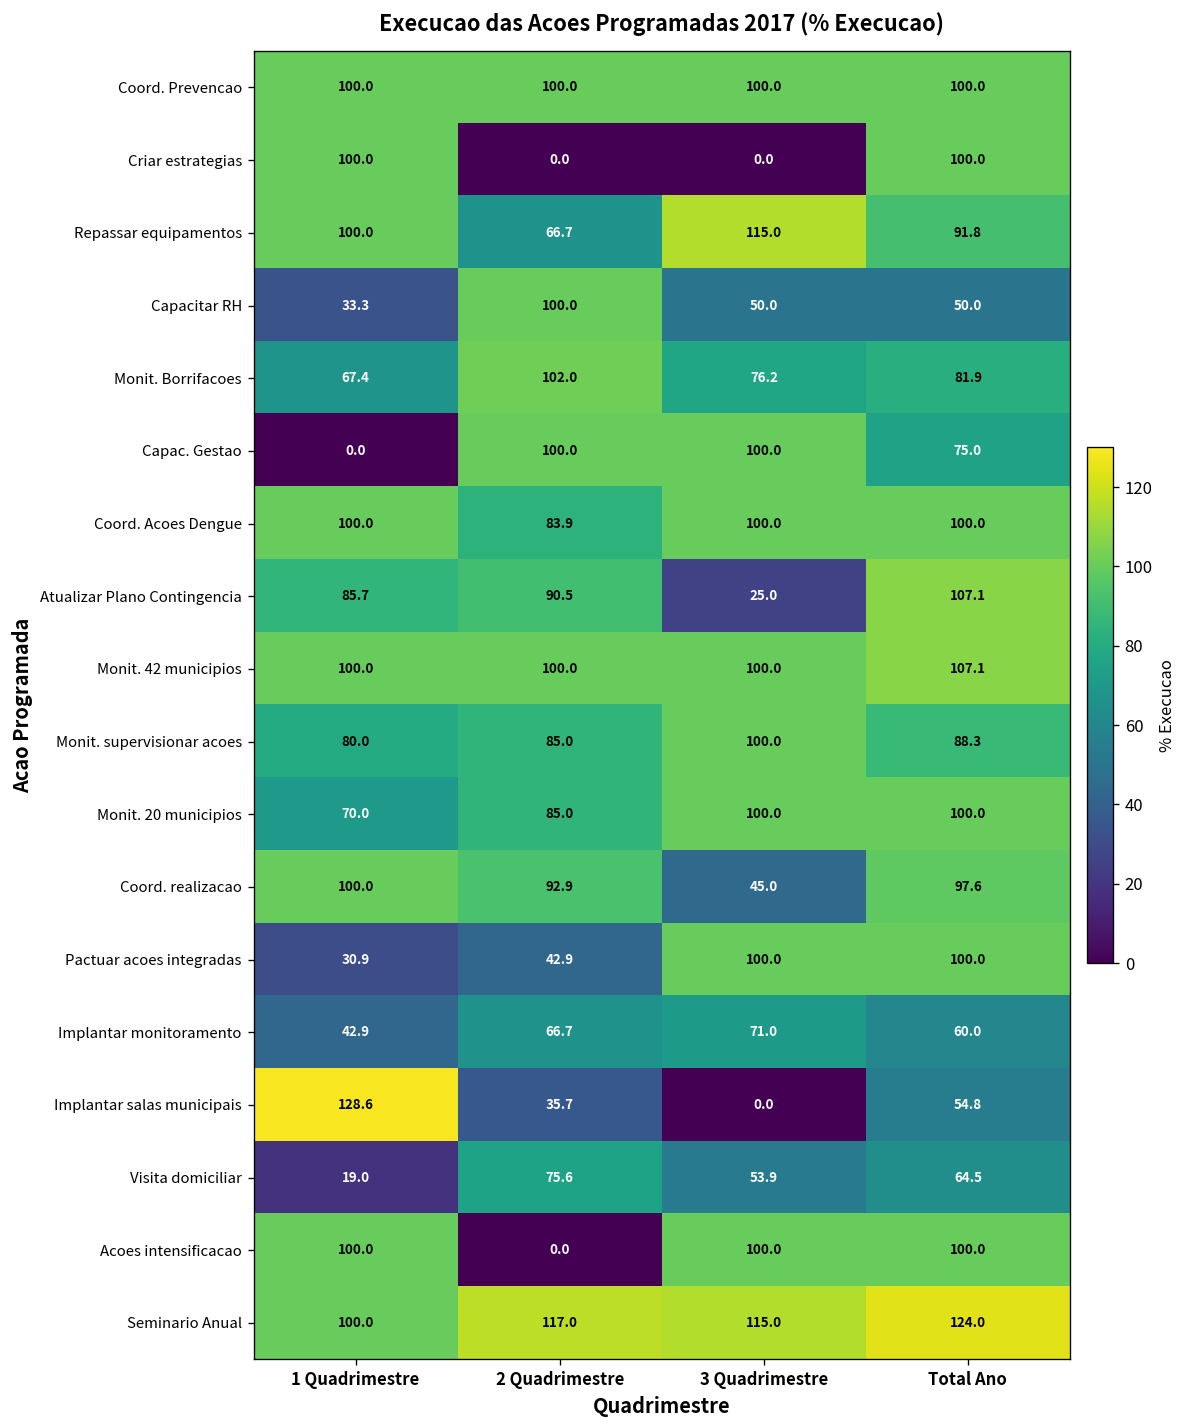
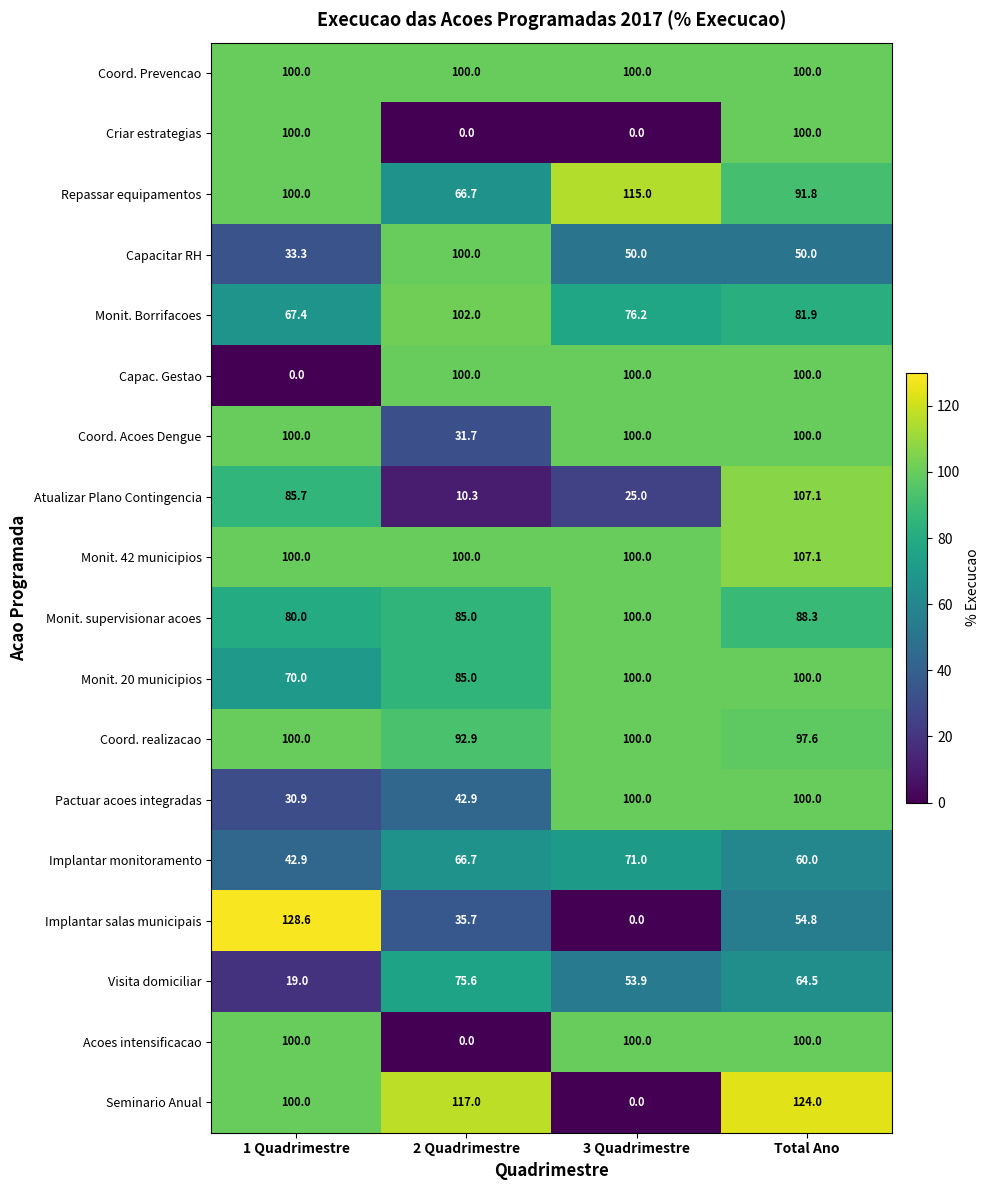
Capac. Gestao, Total Ano: 75.0 -> 100.0
Coord. Acoes Dengue, 2 Quadrimestre: 83.9 -> 31.7
Atualizar Plano Contingencia, 2 Quadrimestre: 90.5 -> 10.3
Coord. realizacao, 3 Quadrimestre: 45.0 -> 100.0
Seminario Anual, 3 Quadrimestre: 115.0 -> 0.0
